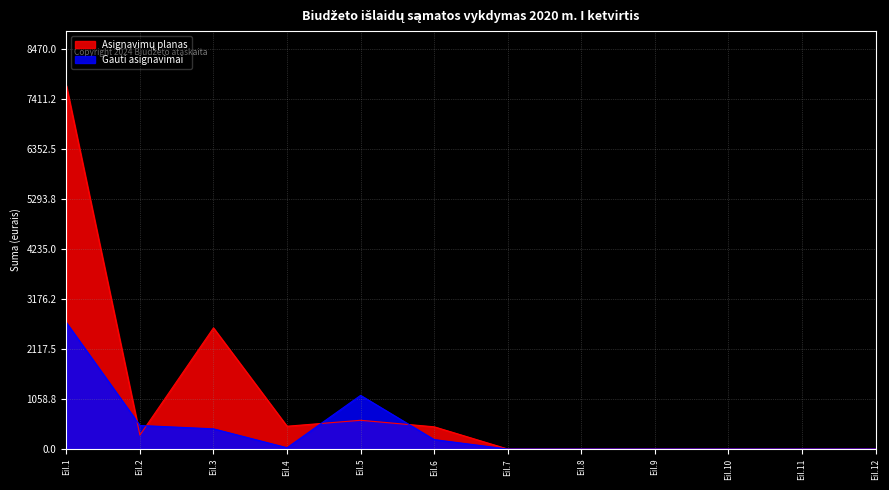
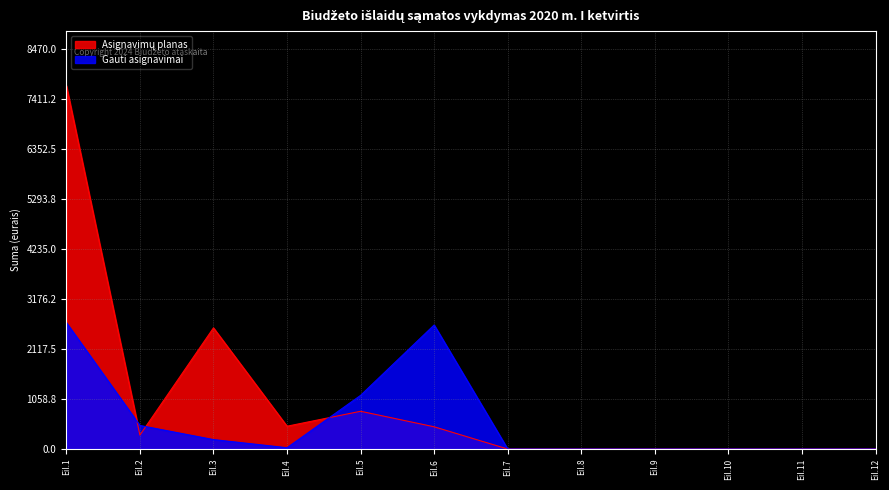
Gauti asignavimai, Eil.3: 400 -> 200
Asignavimų planas, Eil.5: 600 -> 800
Gauti asignavimai, Eil.6: 200 -> 2600
